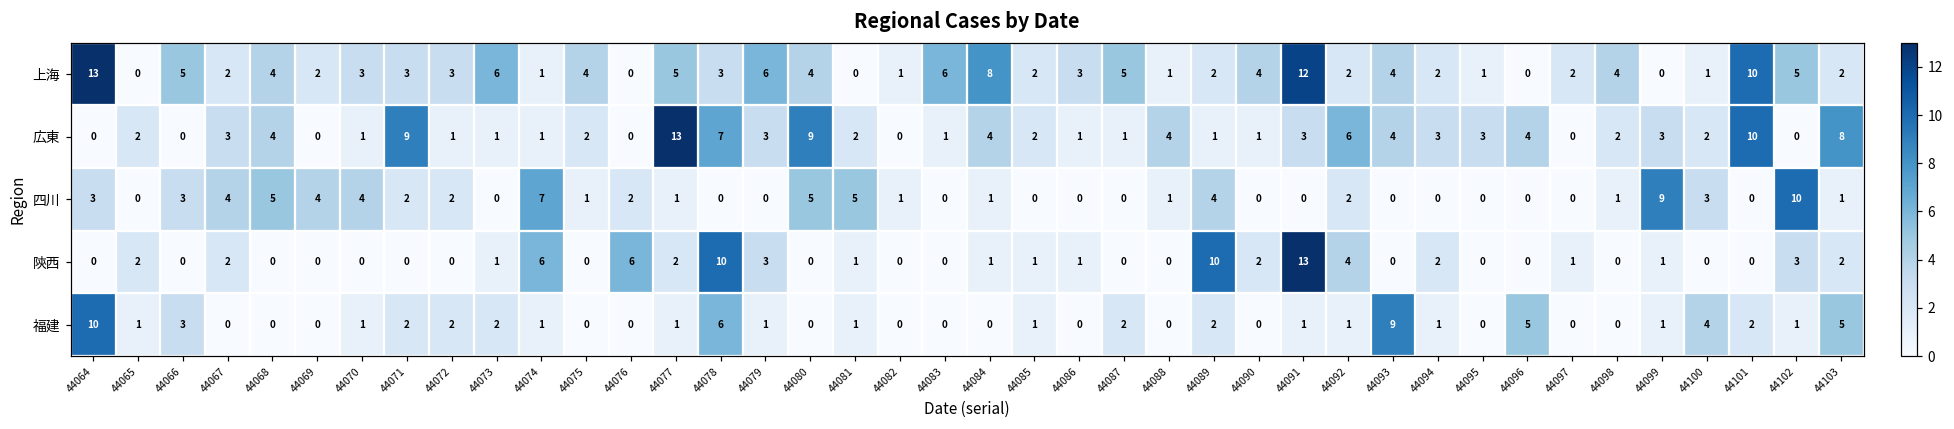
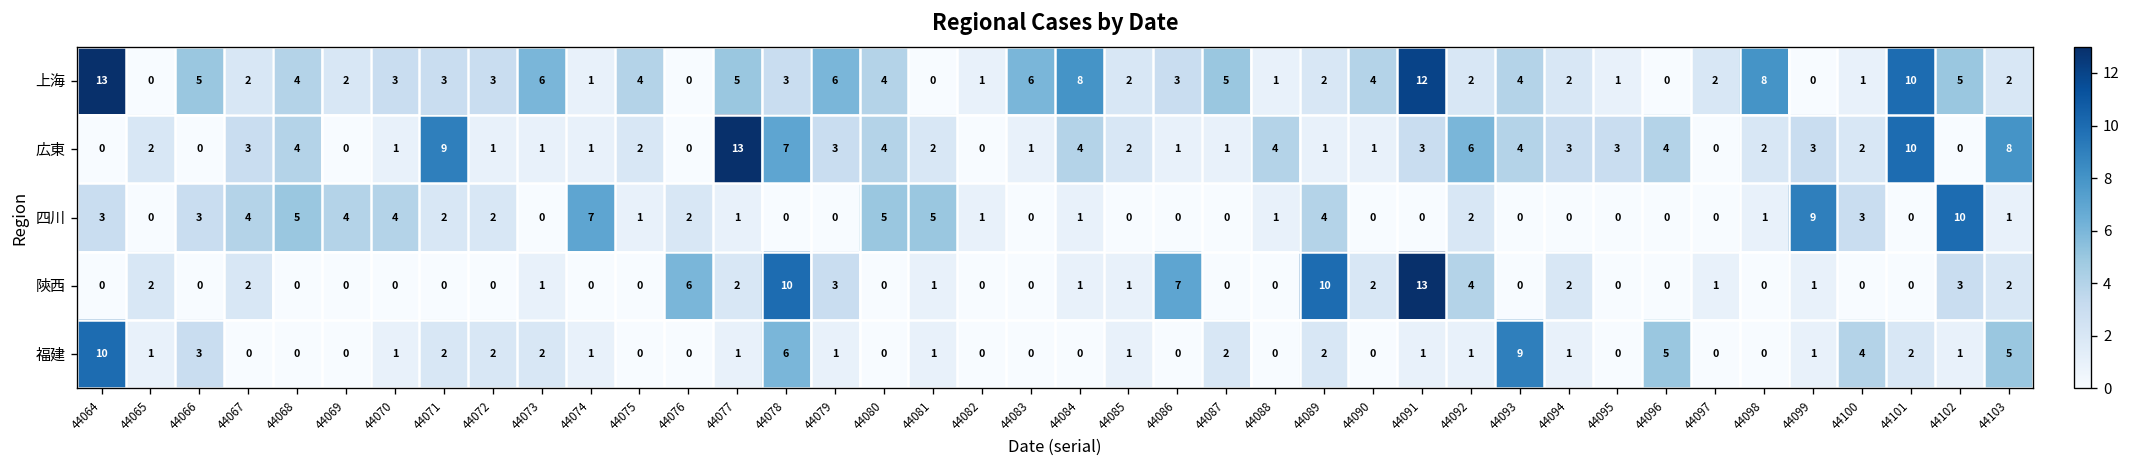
上海, 44098: 4 -> 8
広東, 44080: 9 -> 4
陝西, 44074: 6 -> 0
陝西, 44086: 1 -> 7
